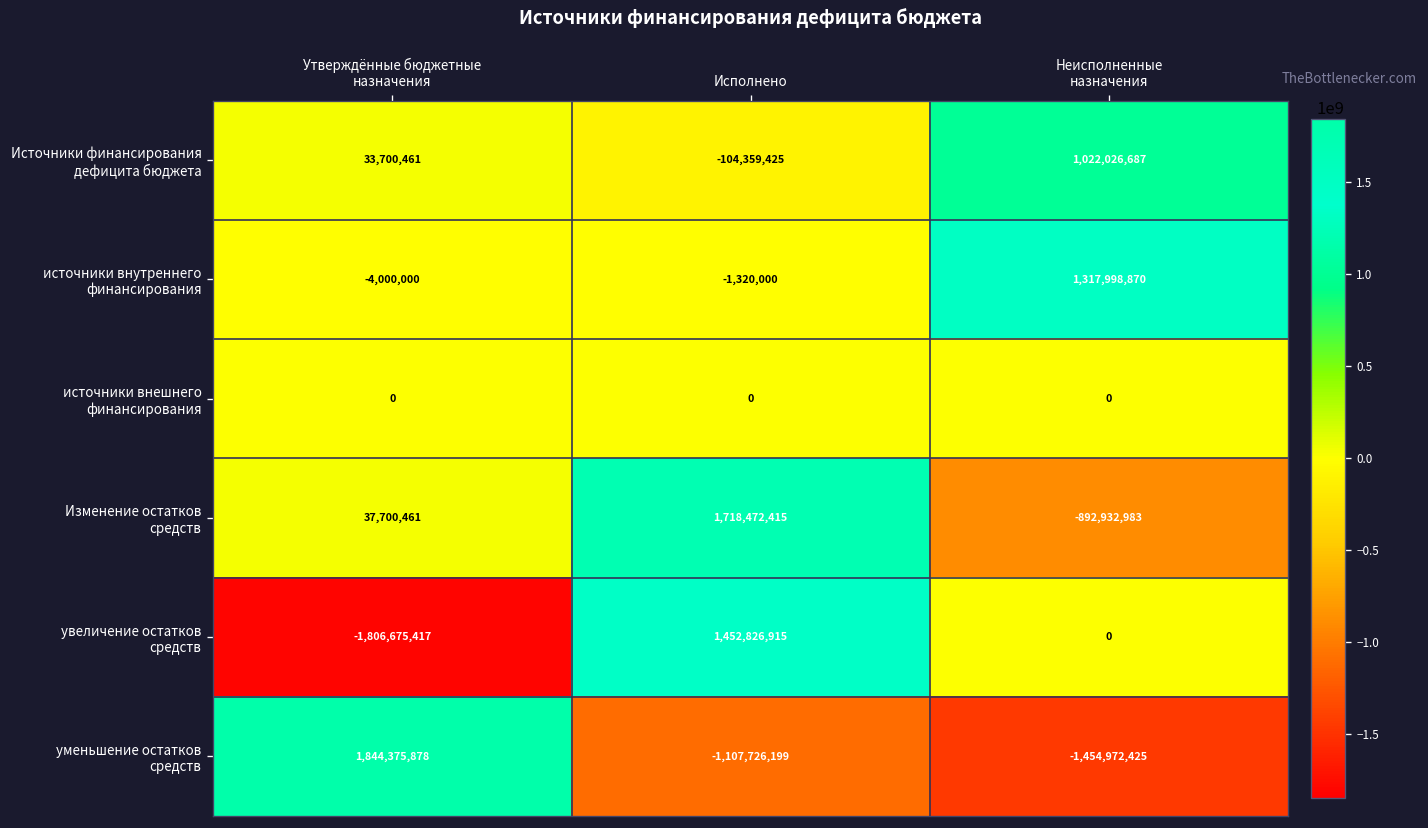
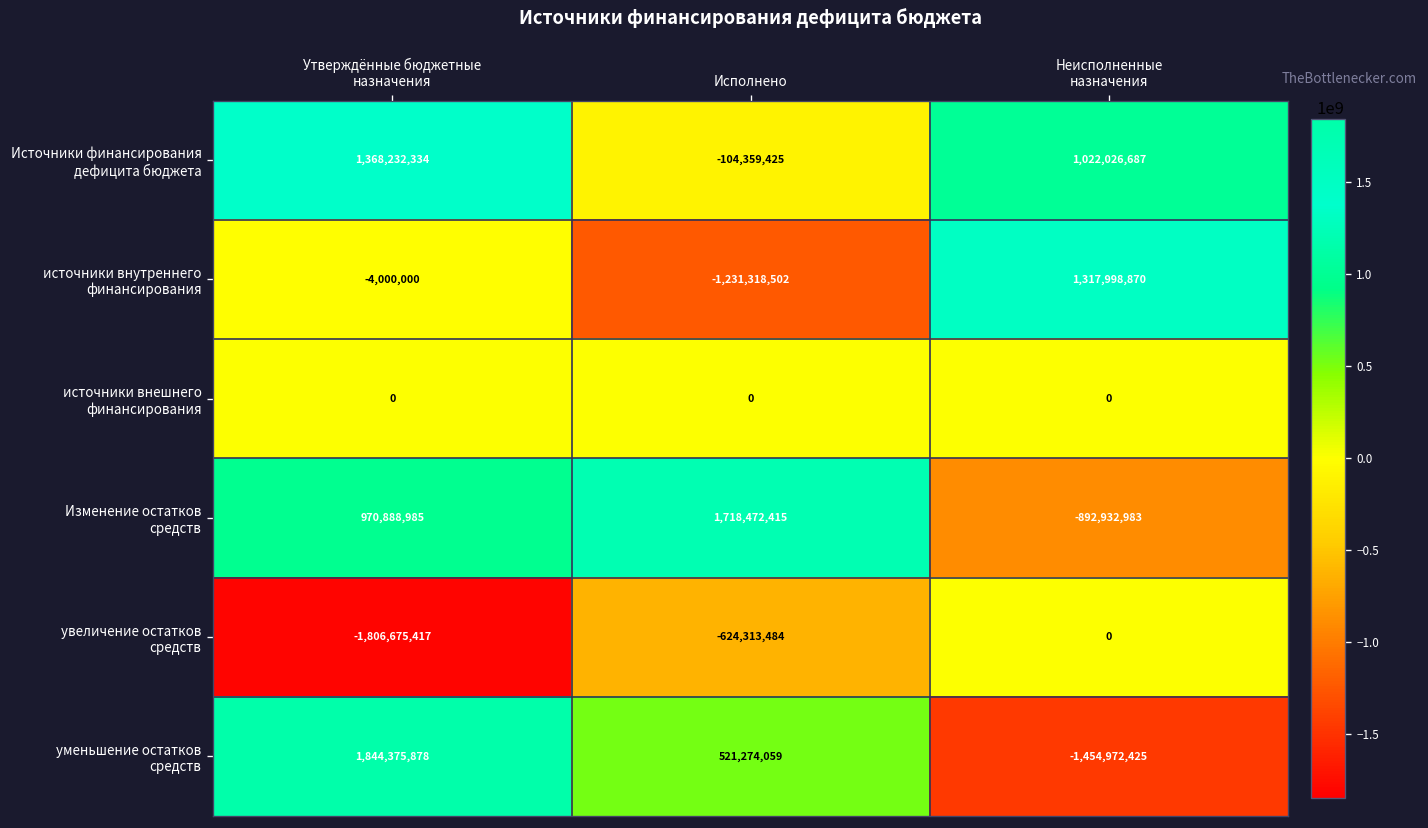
Источники финансирования дефицита бюджета, Утверждённые бюджетные назначения: 33,700,461 -> 1,368,232,334
источники внутреннего финансирования, Исполнено: -1,320,000 -> -1,231,318,502
Изменение остатков средств, Утверждённые бюджетные назначения: 37,700,461 -> 970,888,985
увеличение остатков средств, Исполнено: 1,452,826,915 -> -624,313,484
уменьшение остатков средств, Исполнено: -1,107,726,199 -> 521,274,059
